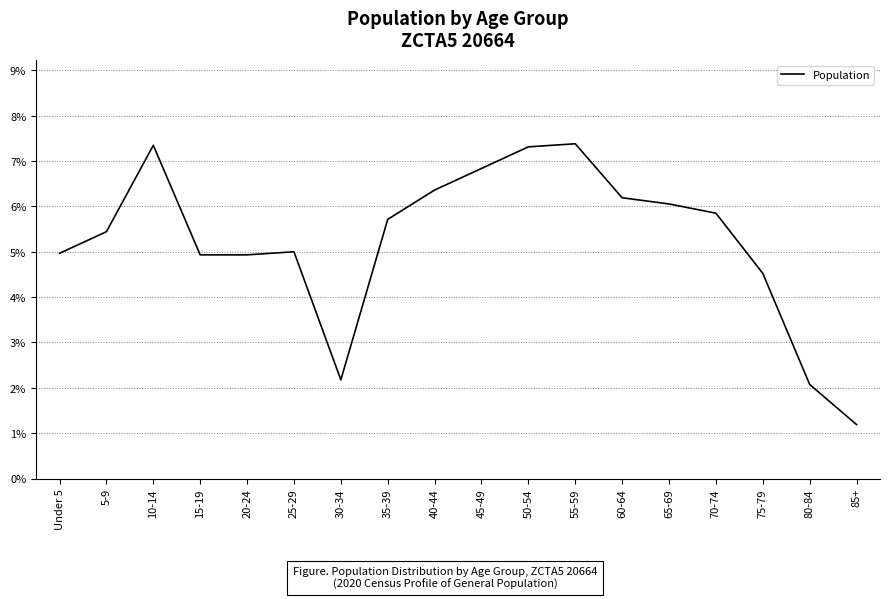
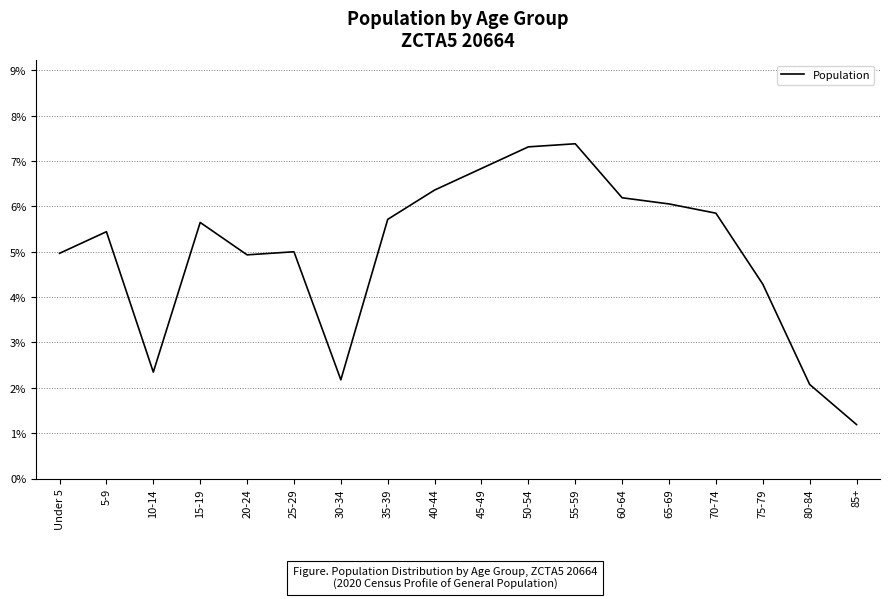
10-14: 7.3% -> 2.3%
15-19: 4.9% -> 5.6%
75-79: 4.5% -> 4.3%
